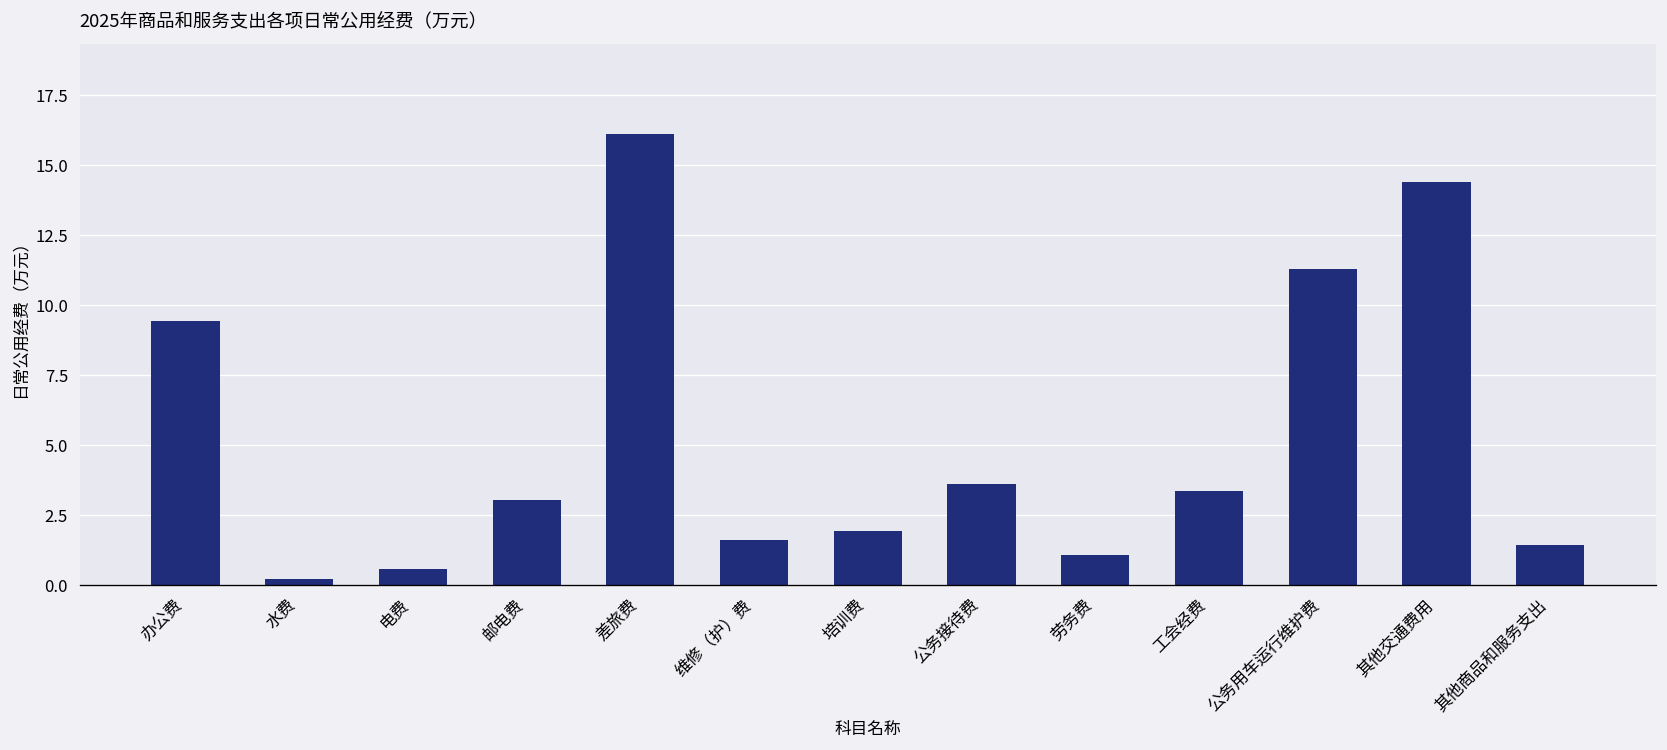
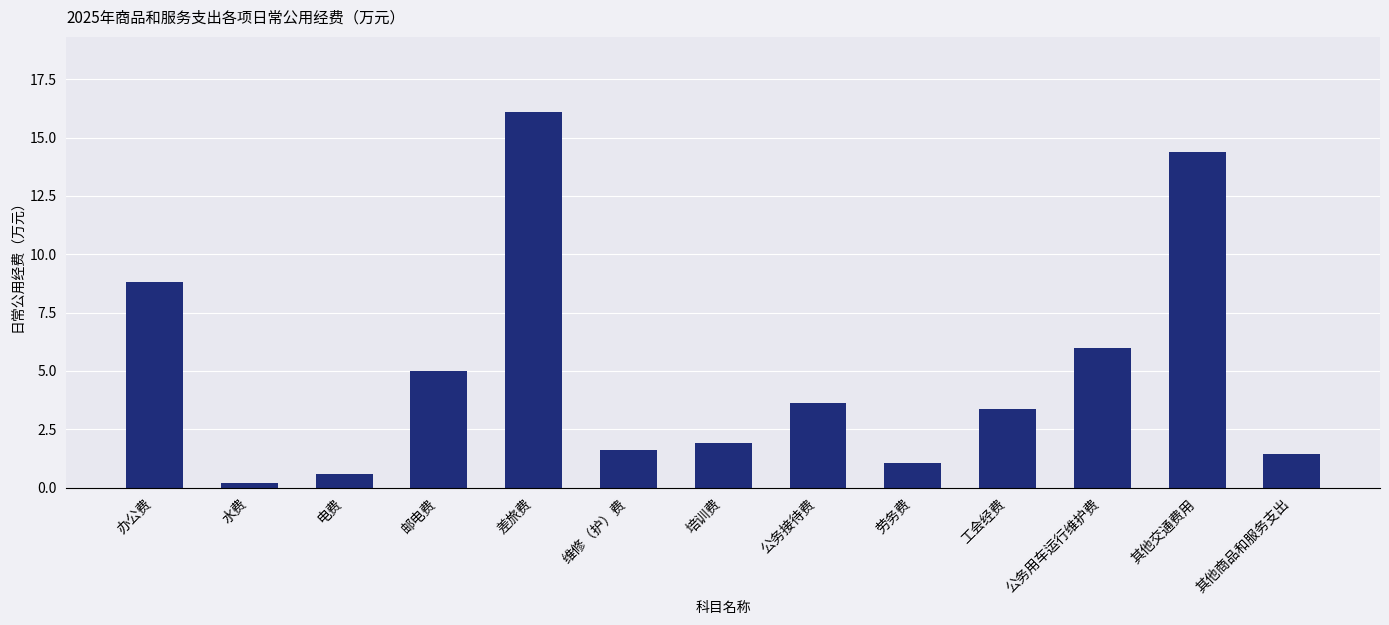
办公费: 9.4 -> 8.8
邮电费: 3.0 -> 5.0
公务用车运行维护费: 11.3 -> 6.0
